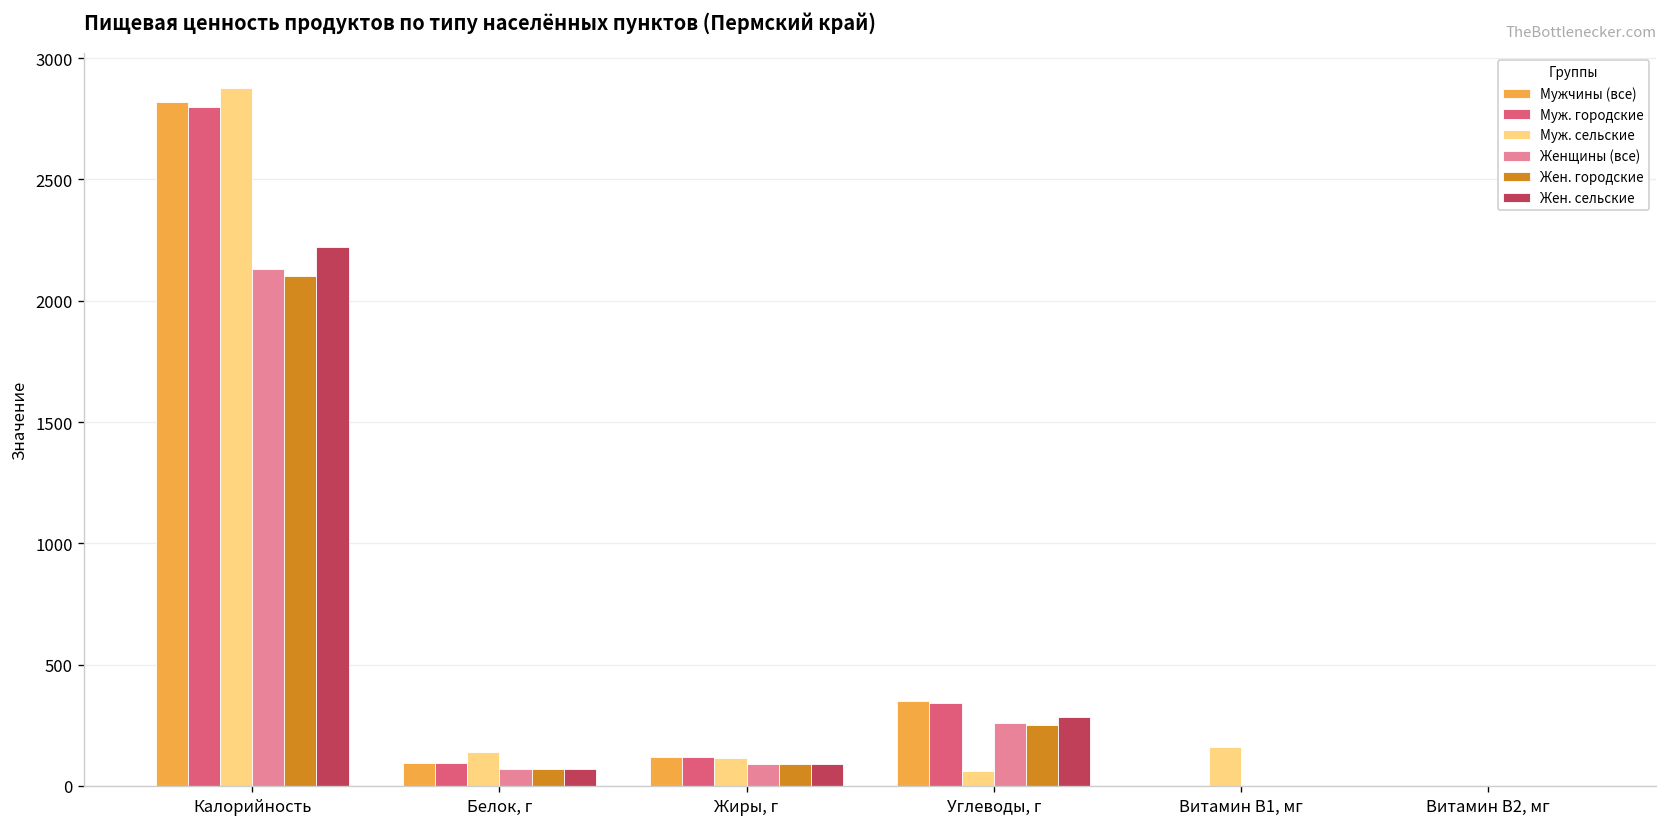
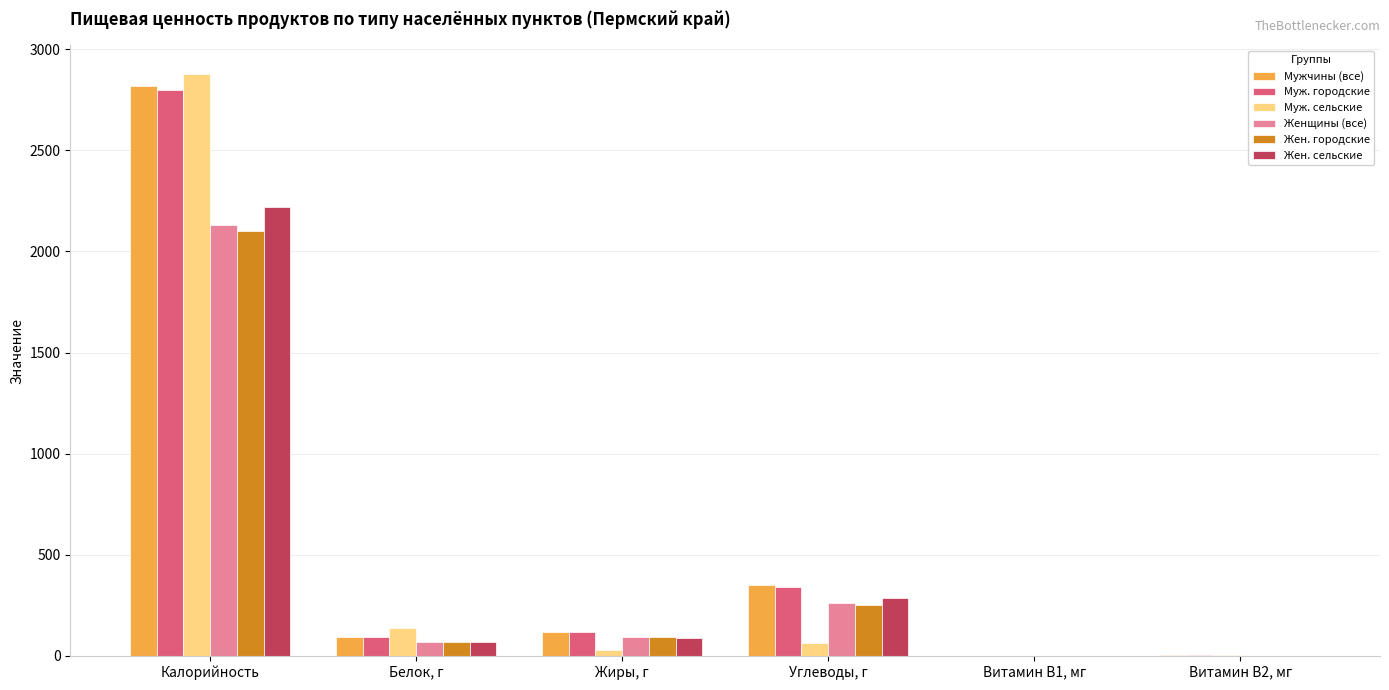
Муж. сельские, Жиры, г: 120 -> 30
Муж. сельские, Витамин В1, мг: 160 -> 0
